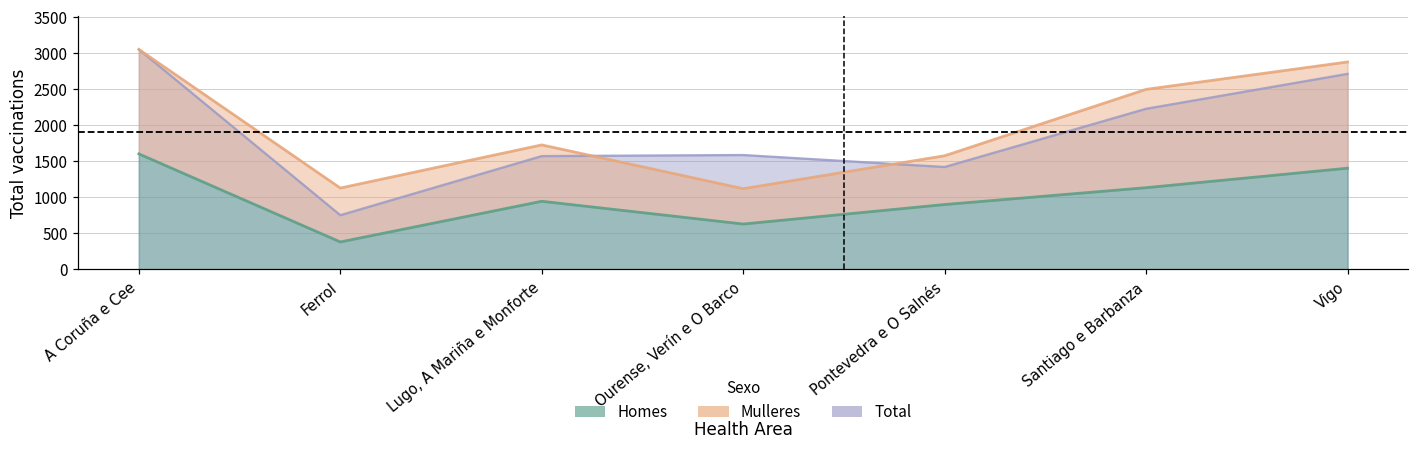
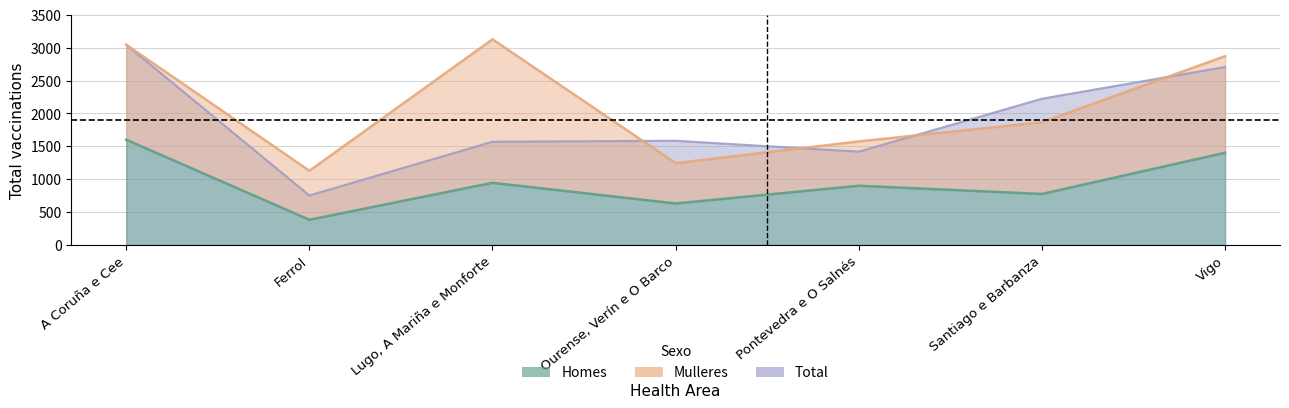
Mulleres, Lugo, A Mariña e Monforte: 800 -> 2200
Mulleres, Ourense, Verín e O Barco: 500 -> 600
Homes, Santiago e Barbanza: 1100 -> 800
Mulleres, Santiago e Barbanza: 1400 -> 1100
